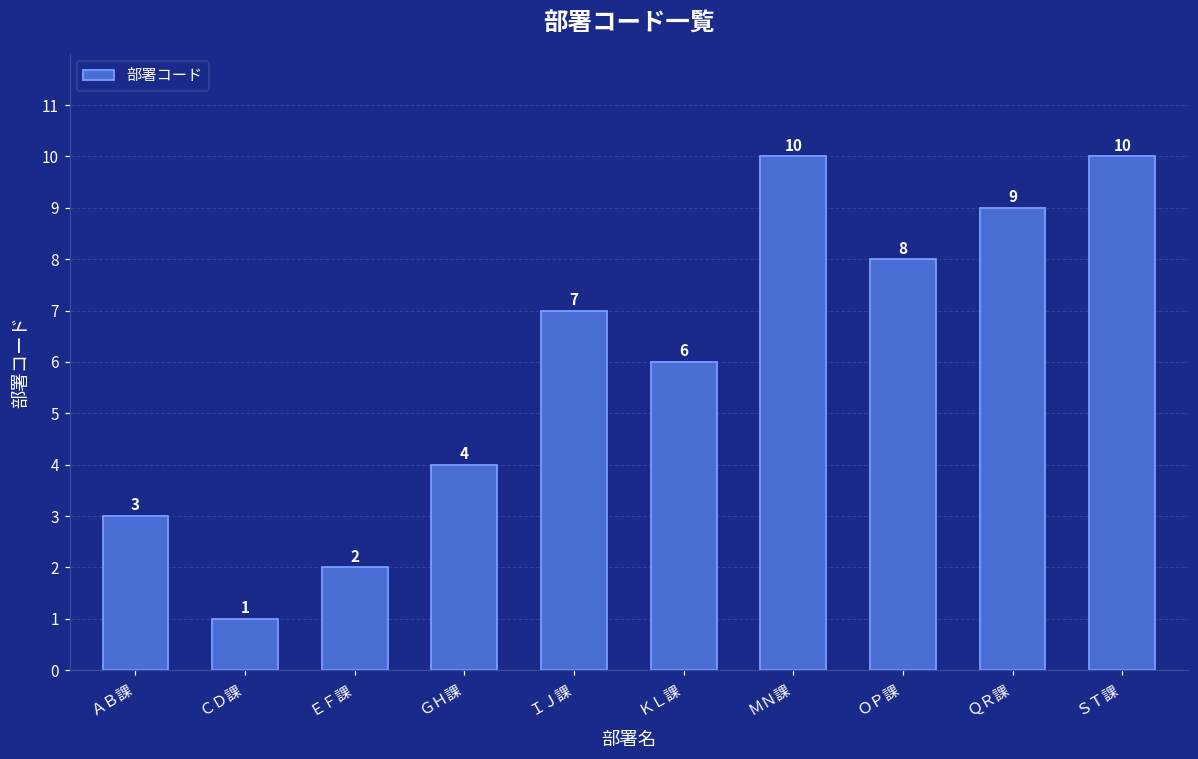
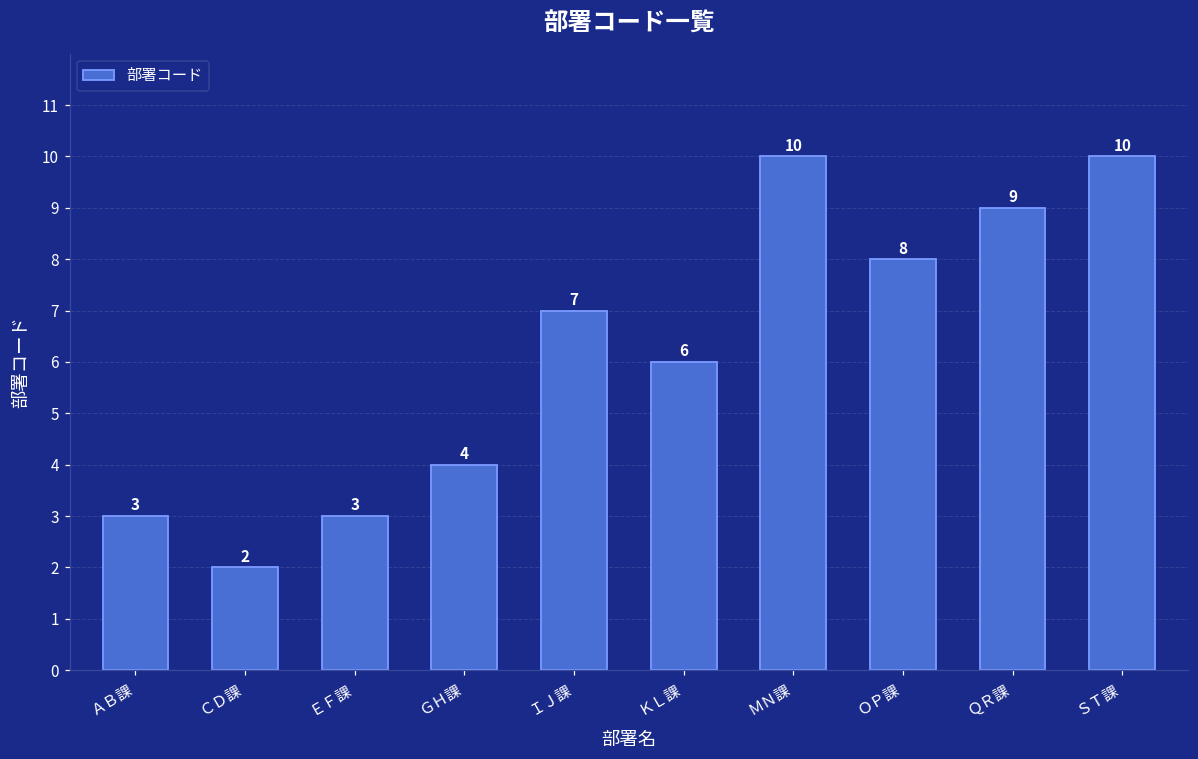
ＣＤ課: 1 -> 2
ＥＦ課: 2 -> 3
